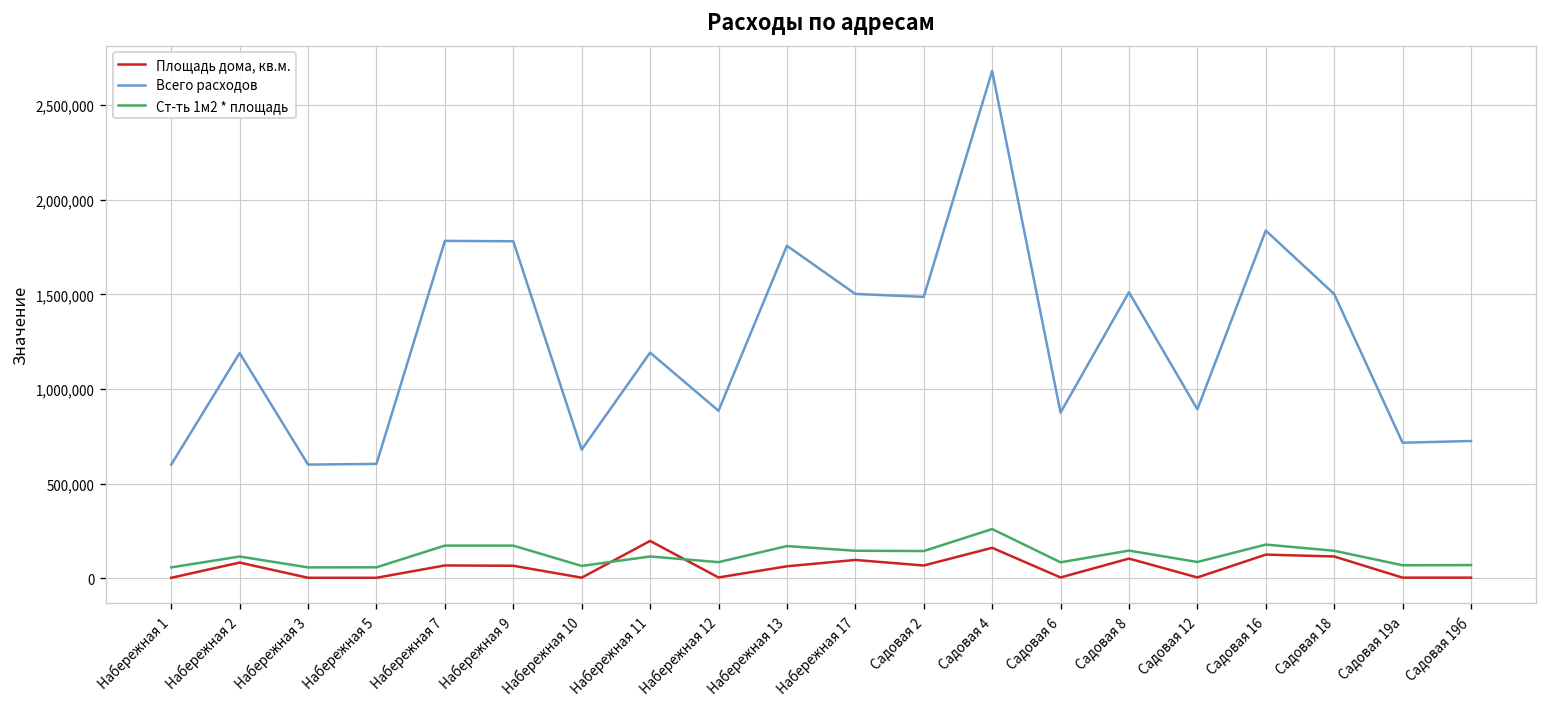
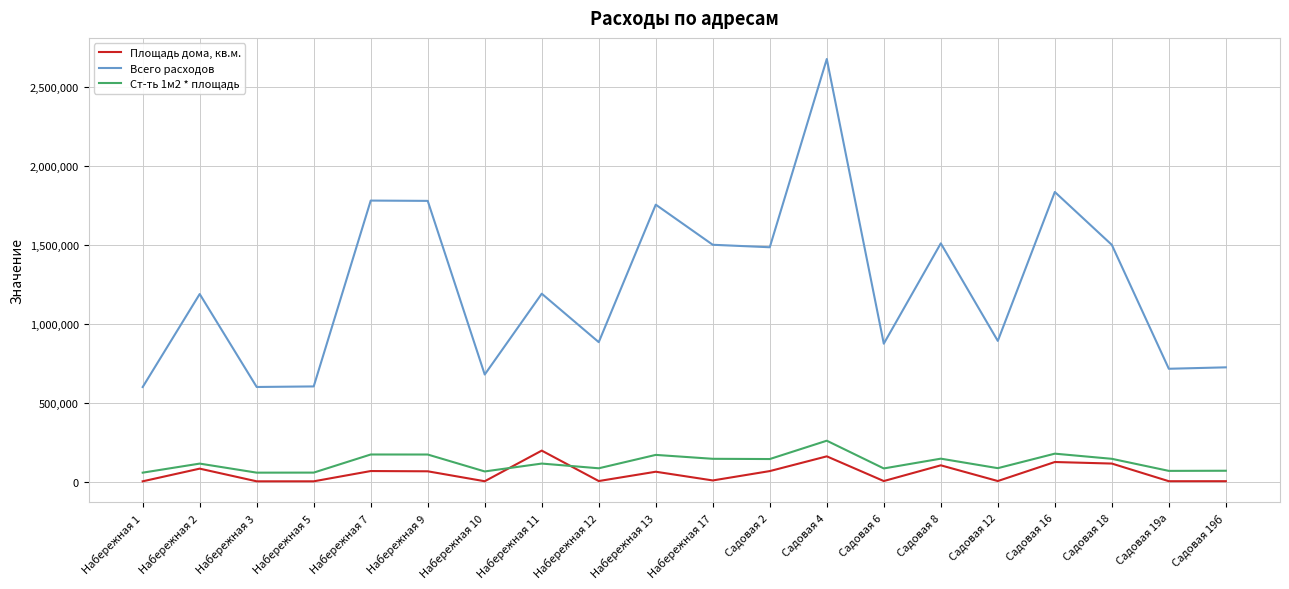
Площадь дома, кв.м., Набережная 17: 100,000 -> 10,000
